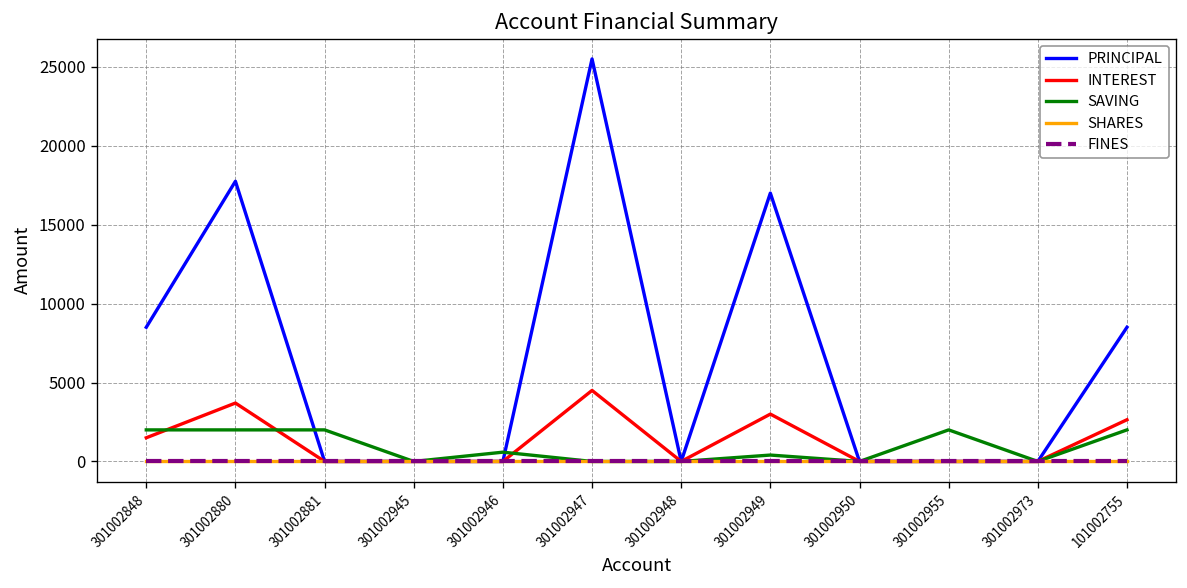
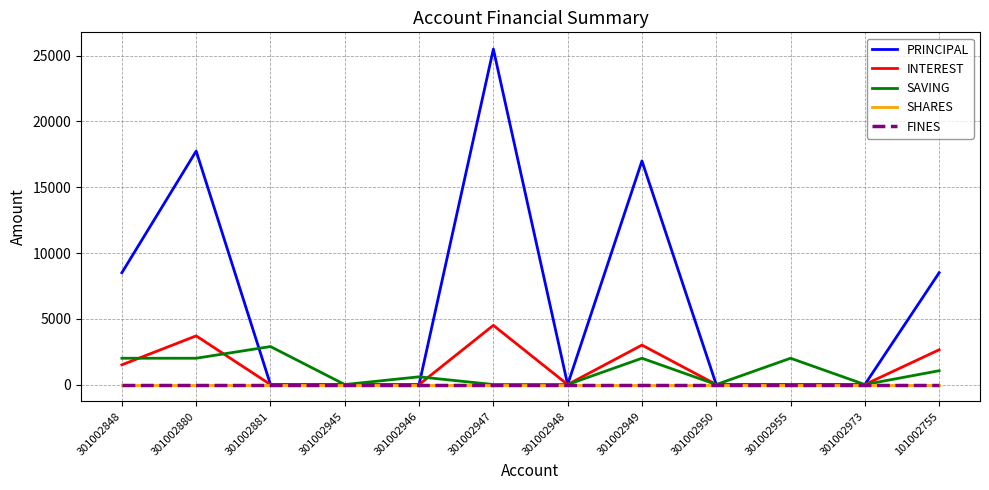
SAVING, 301002881: 2000 -> 2900
SAVING, 301002949: 400 -> 2000
SAVING, 101002755: 2000 -> 1100
